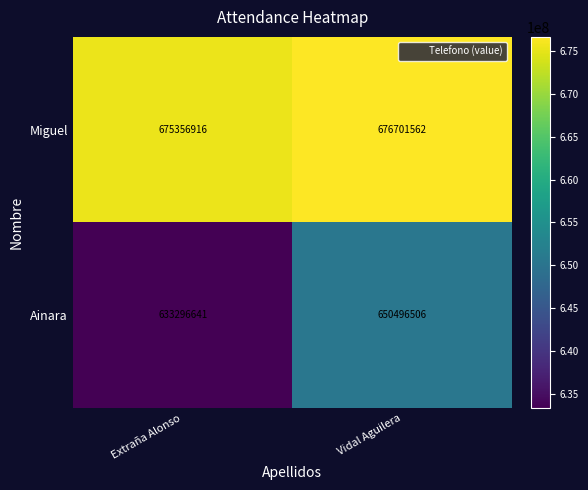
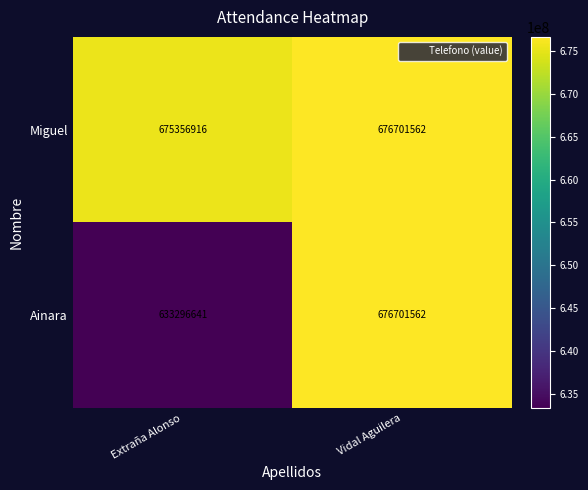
Ainara, Vidal Aguilera: 650496506 -> 676701562
